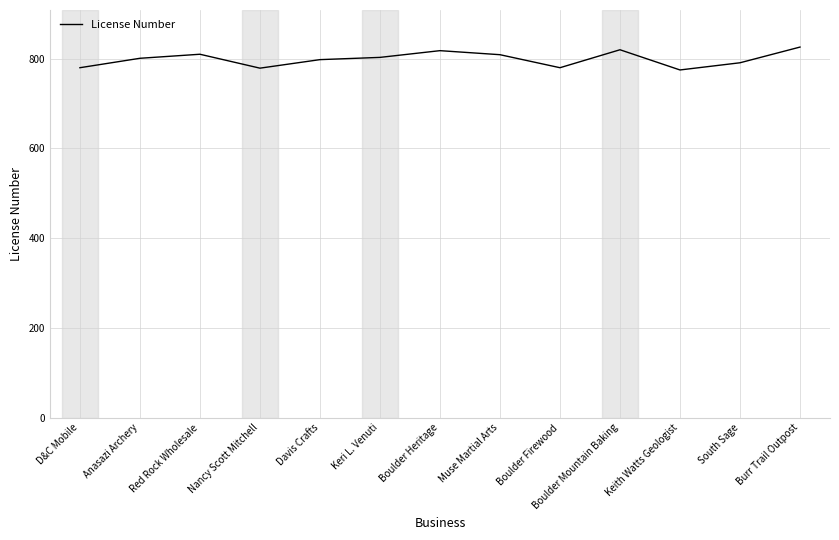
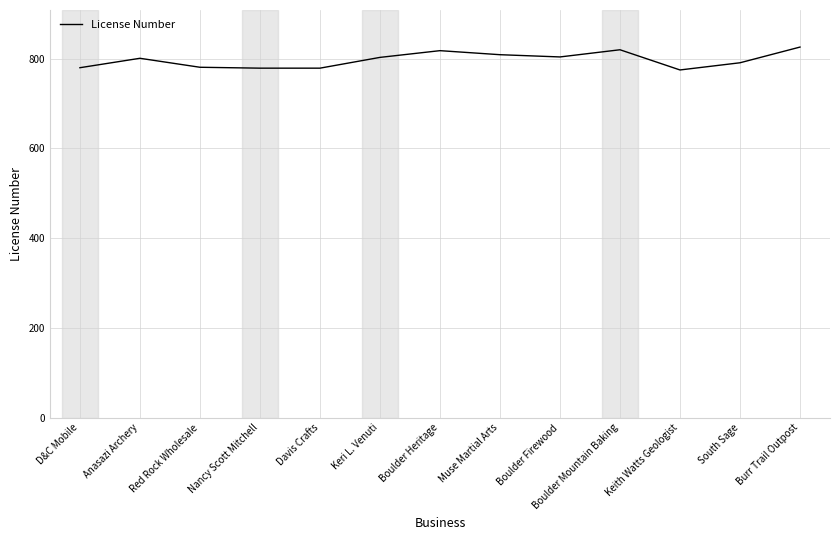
Red Rock Wholesale: 810 -> 780
Davis Crafts: 800 -> 780
Boulder Firewood: 780 -> 800
